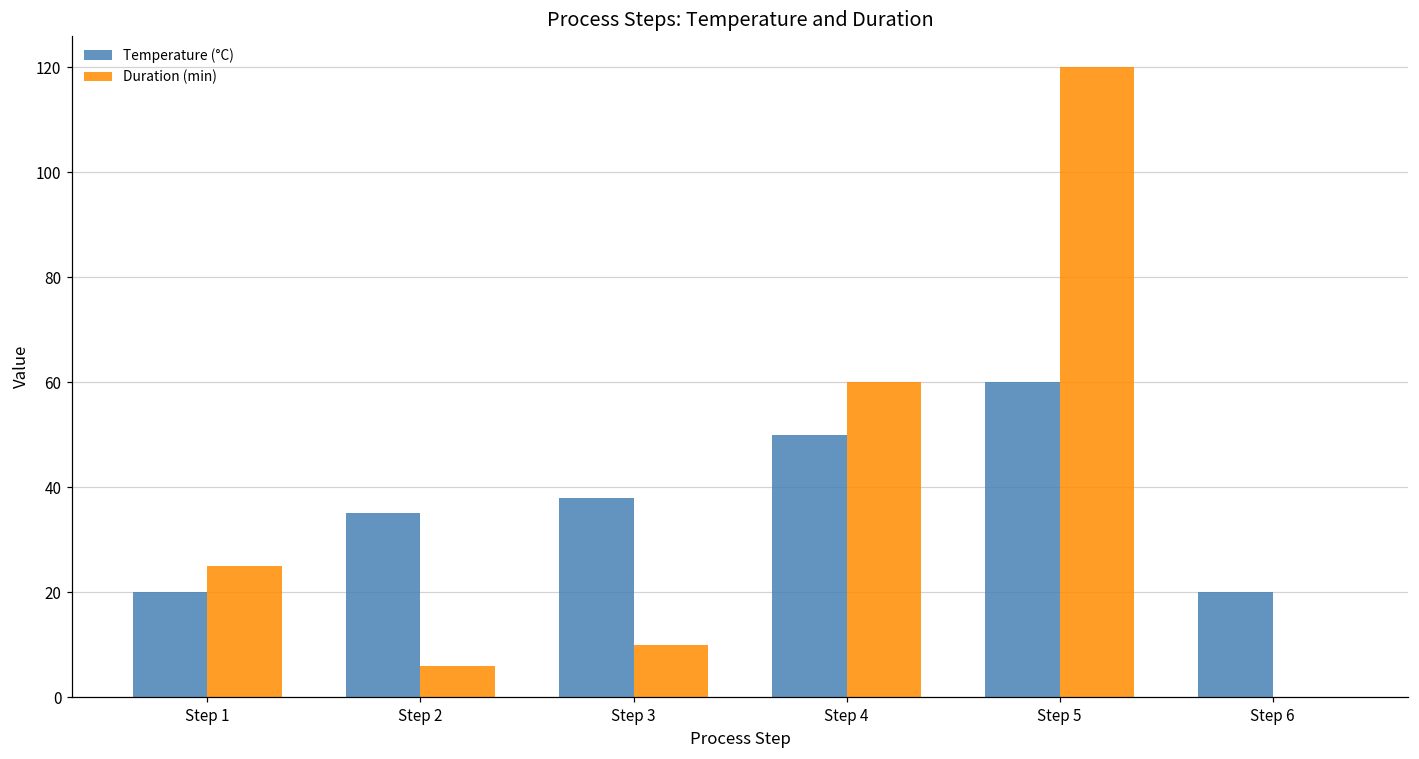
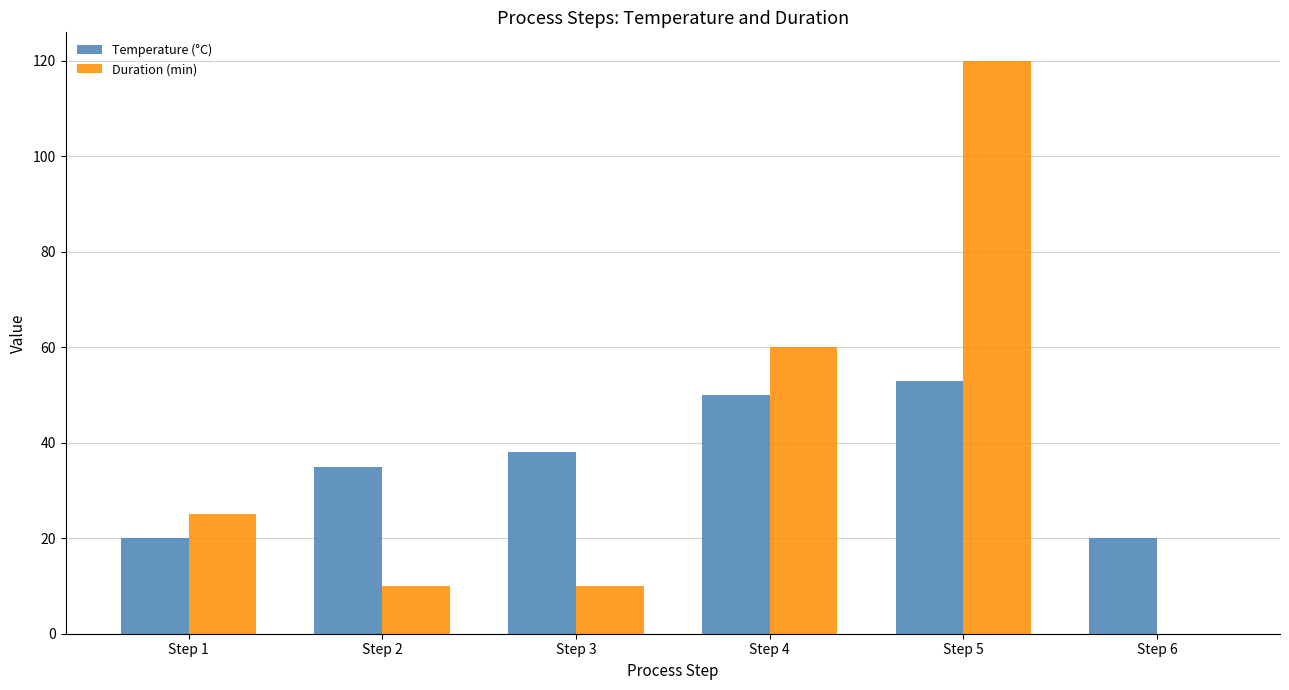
Duration (min), Step 2: 6 -> 10
Temperature (°C), Step 5: 60 -> 53
